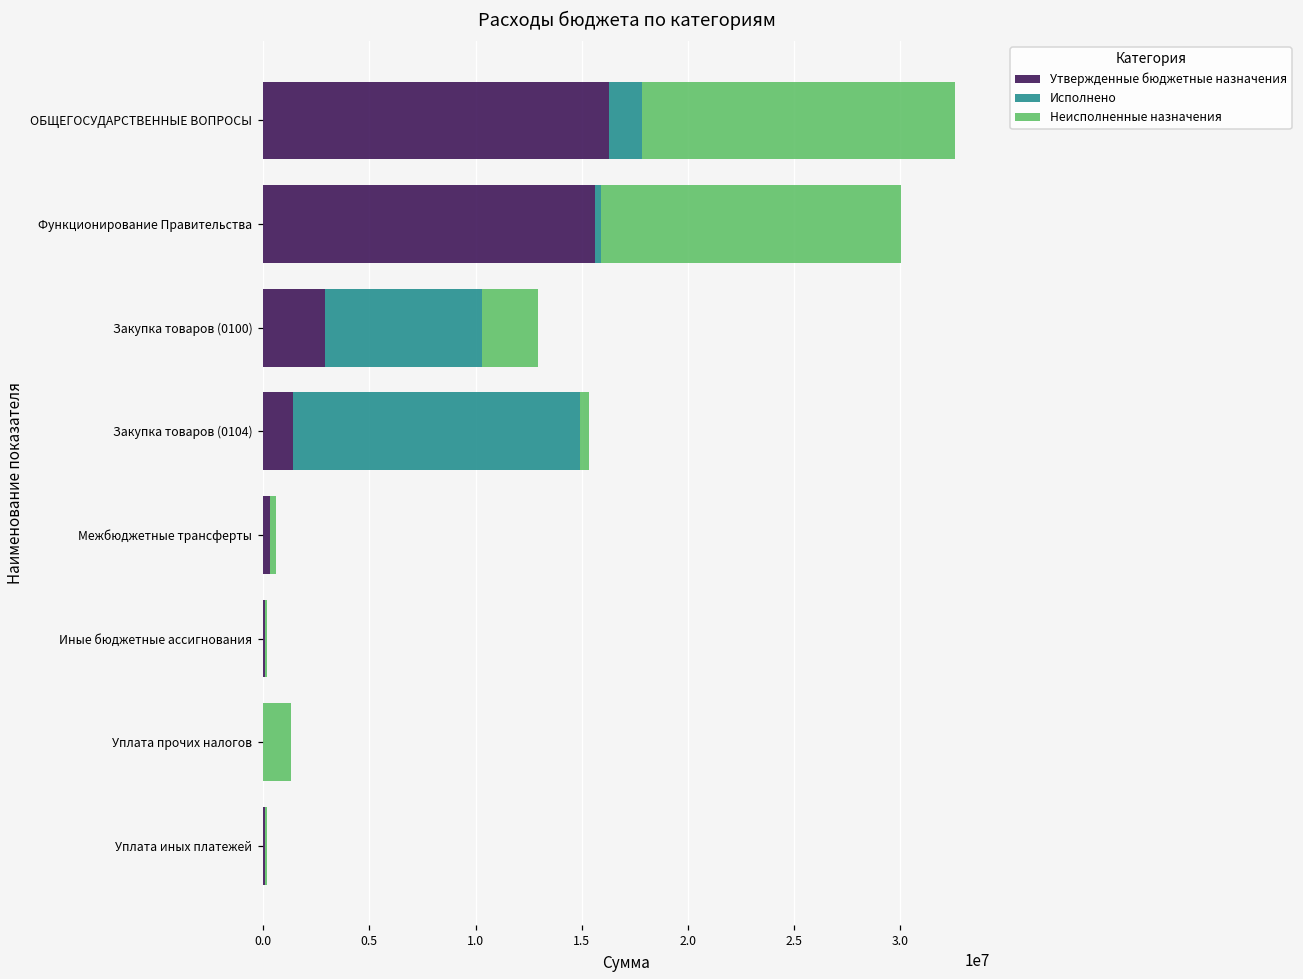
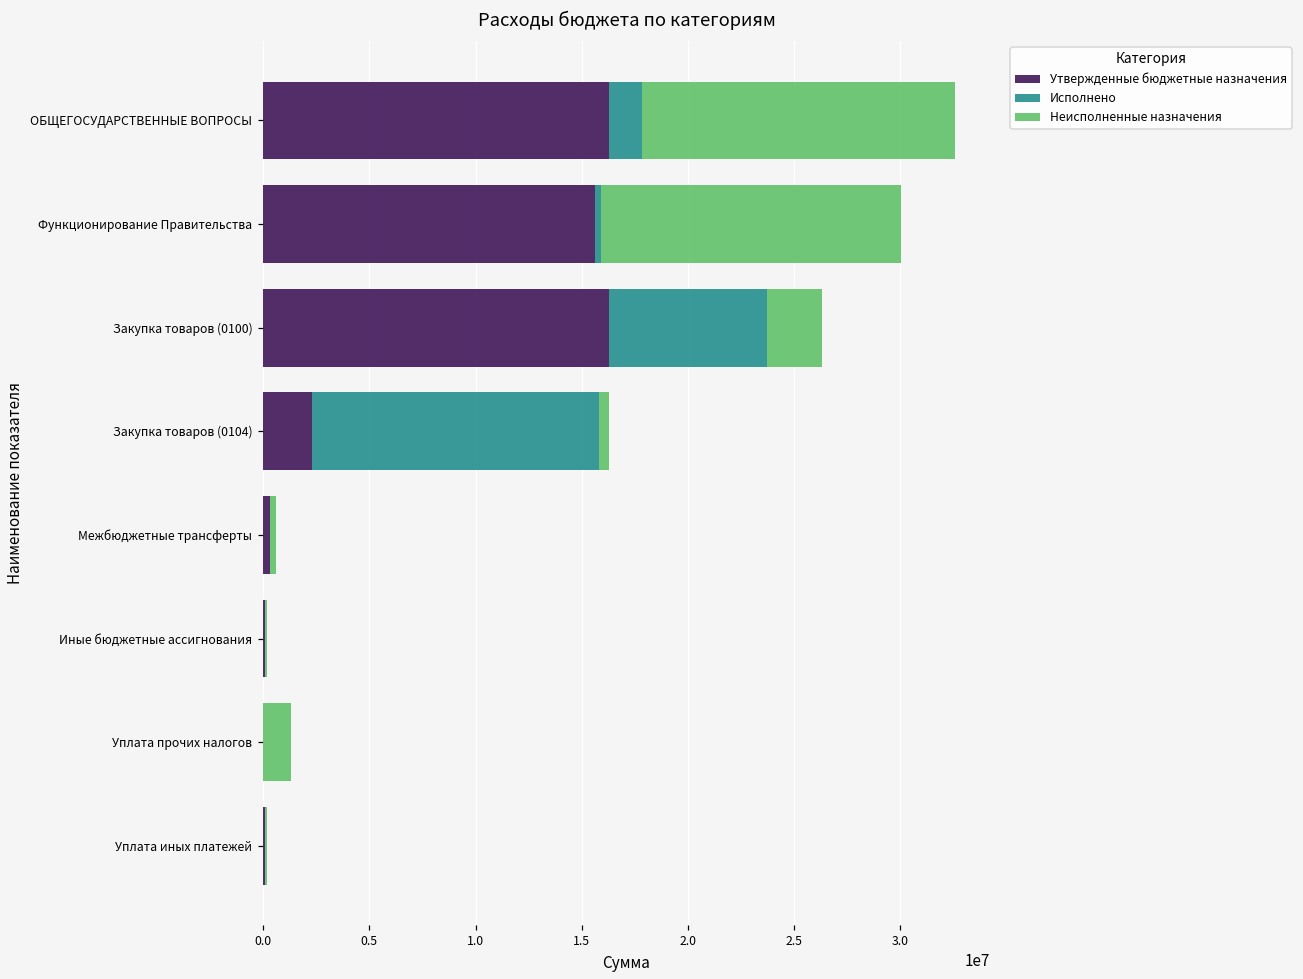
Утвержденные бюджетные назначения, Закупка товаров (0100): 2900000 -> 16300000
Утвержденные бюджетные назначения, Закупка товаров (0104): 1400000 -> 2300000
